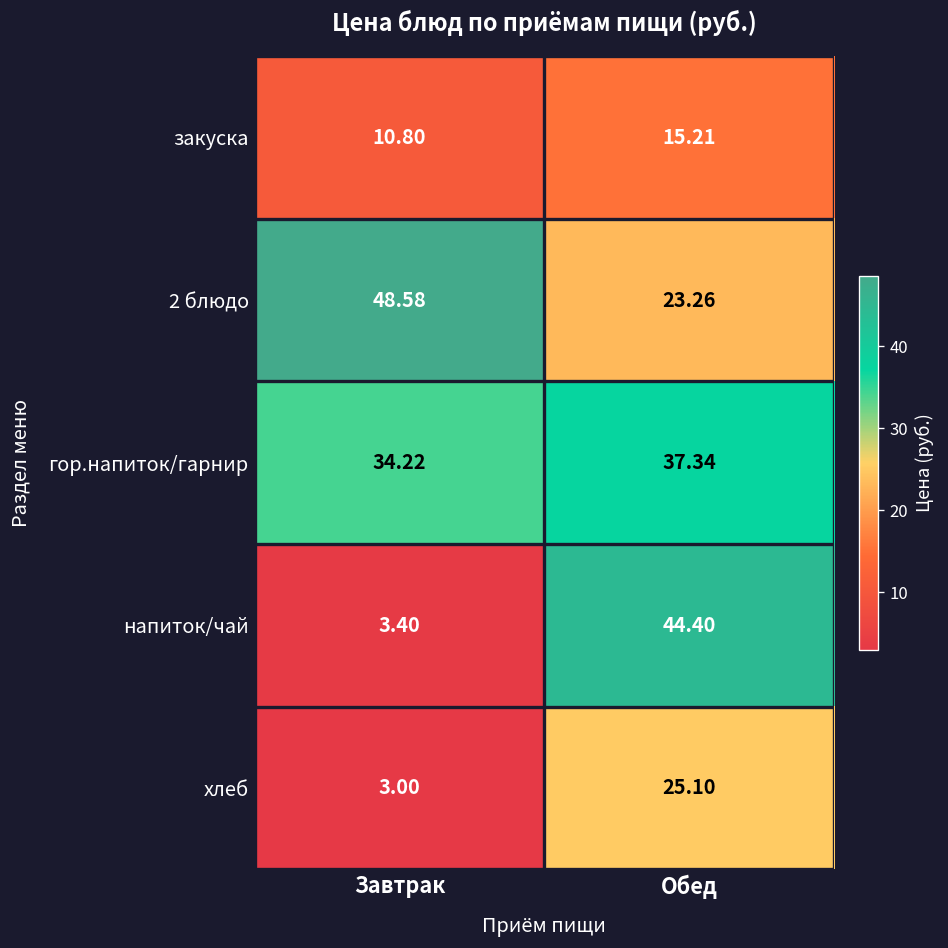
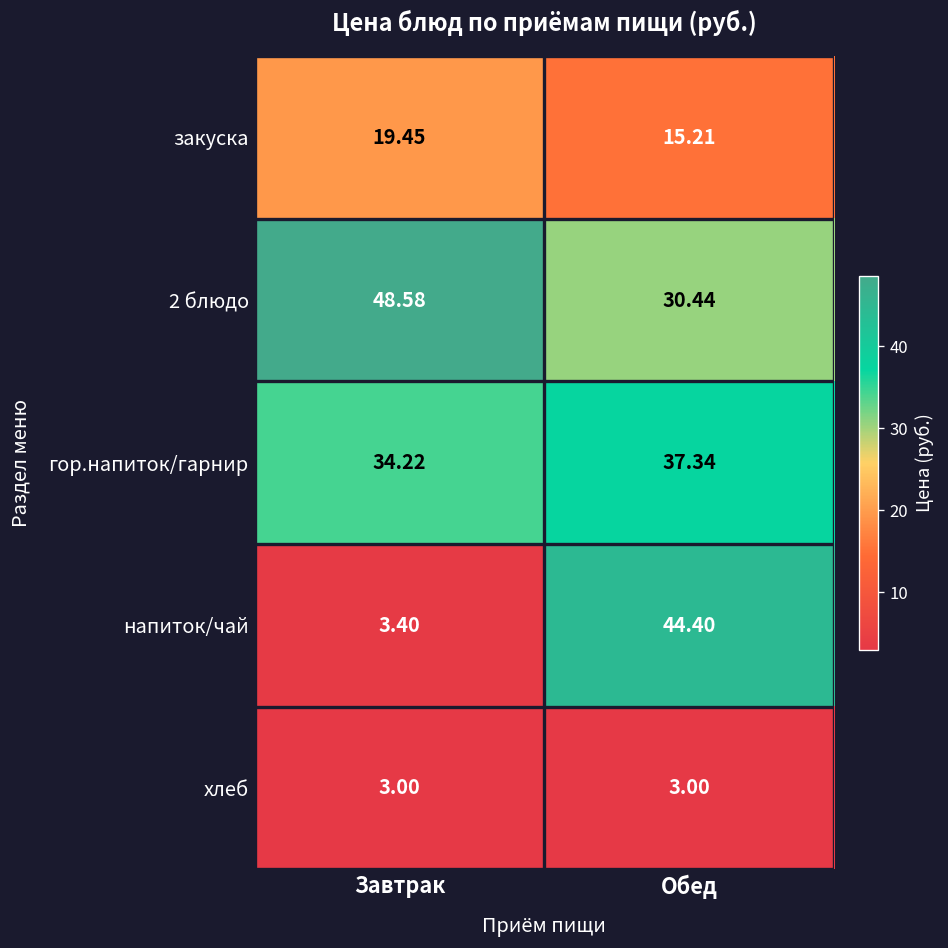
закуска, Завтрак: 10.80 -> 19.45
2 блюдо, Обед: 23.26 -> 30.44
хлеб, Обед: 25.10 -> 3.00
